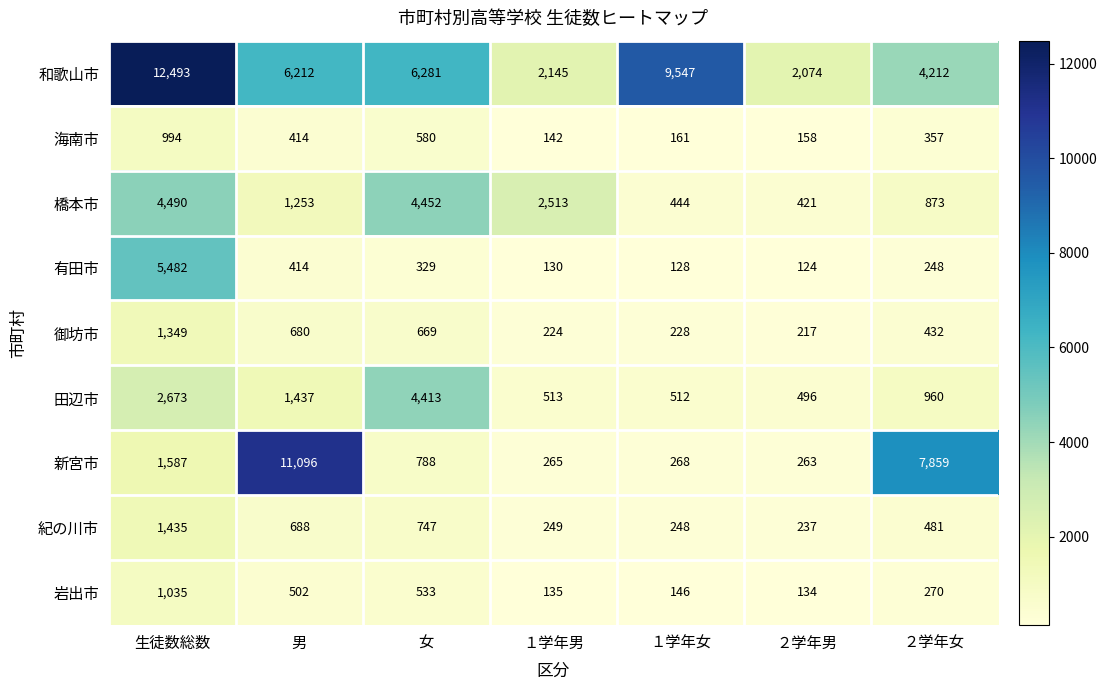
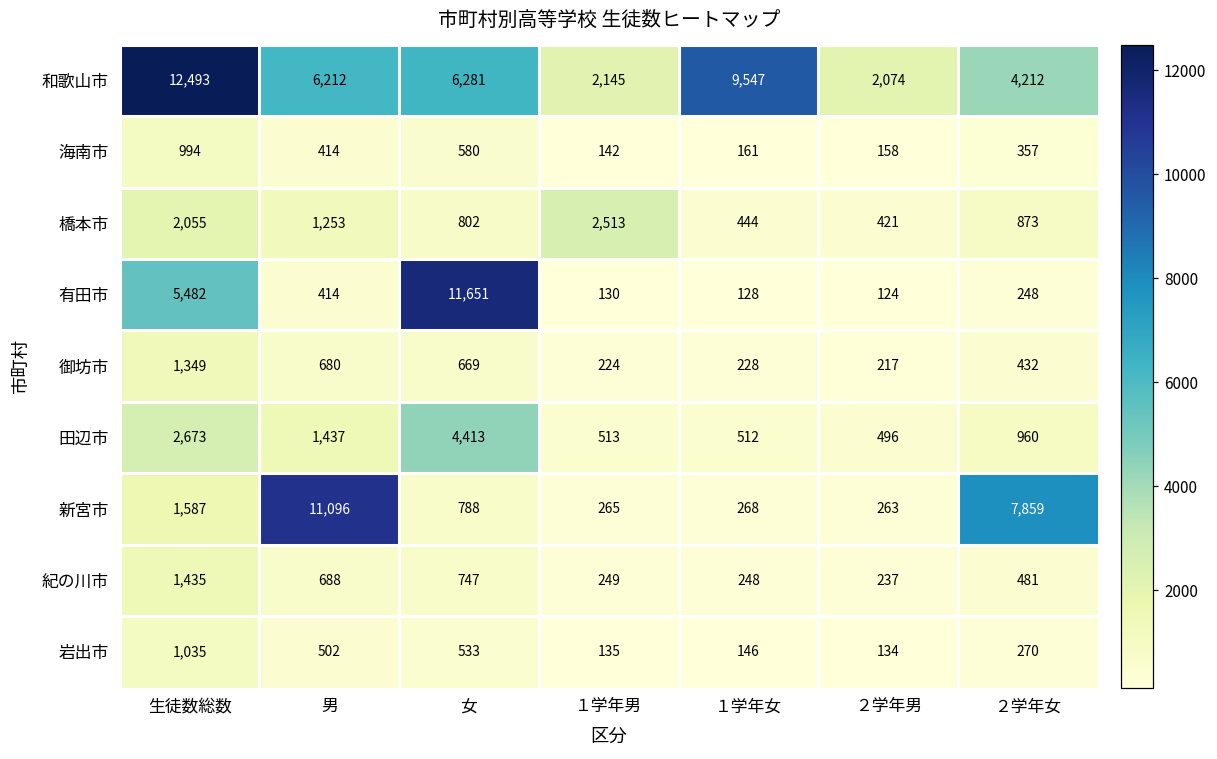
橋本市, 生徒数総数: 4,490 -> 2,055
橋本市, 女: 4,452 -> 802
有田市, 女: 329 -> 11,651
